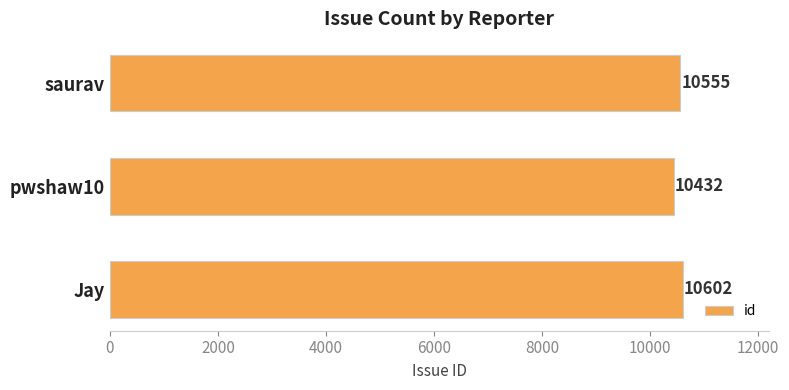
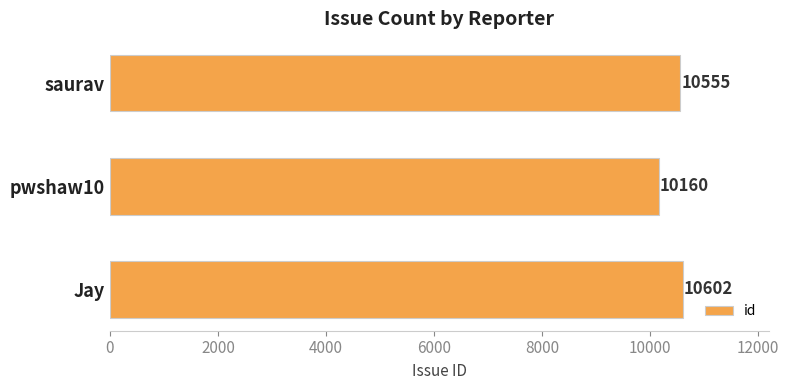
pwshaw10: 10432 -> 10160
